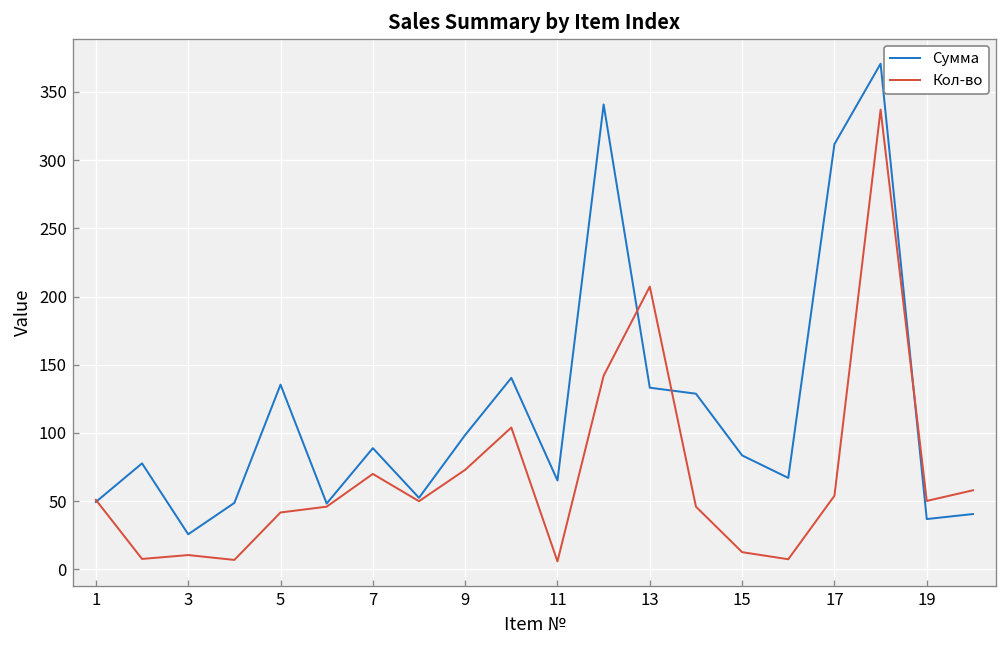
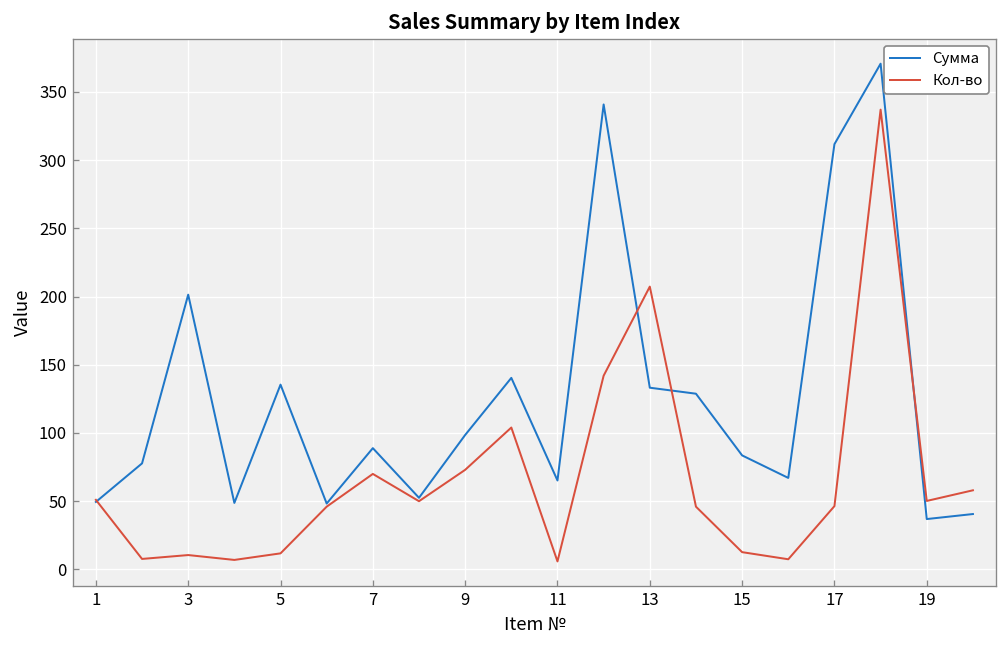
Сумма, 3: 26 -> 201
Кол-во, 5: 42 -> 12
Кол-во, 17: 54 -> 46
